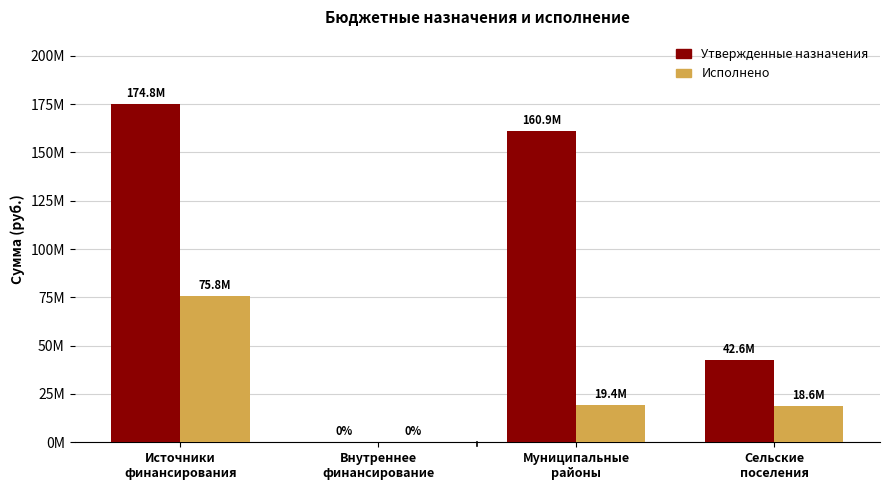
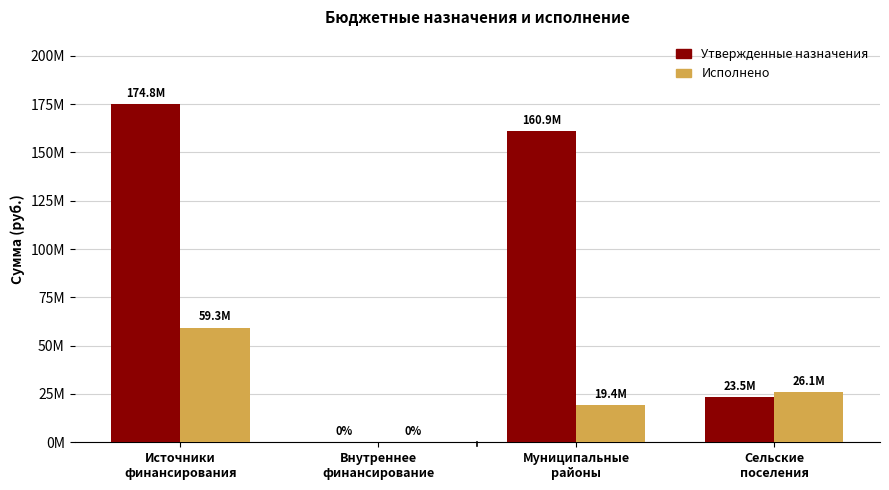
Исполнено, Источники финансирования: 75.8M -> 59.3M
Утвержденные назначения, Сельские поселения: 42.6M -> 23.5M
Исполнено, Сельские поселения: 18.6M -> 26.1M
